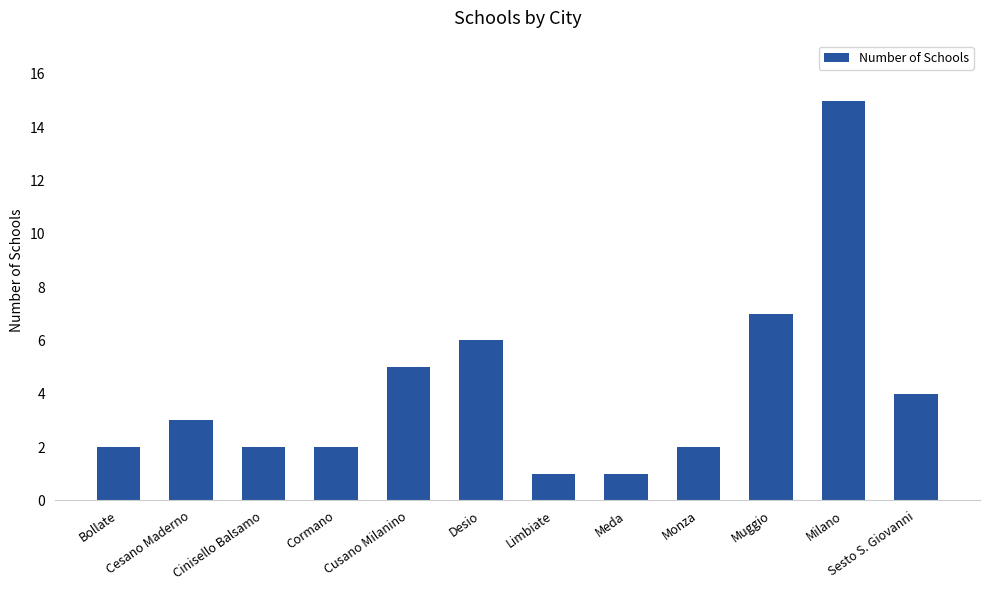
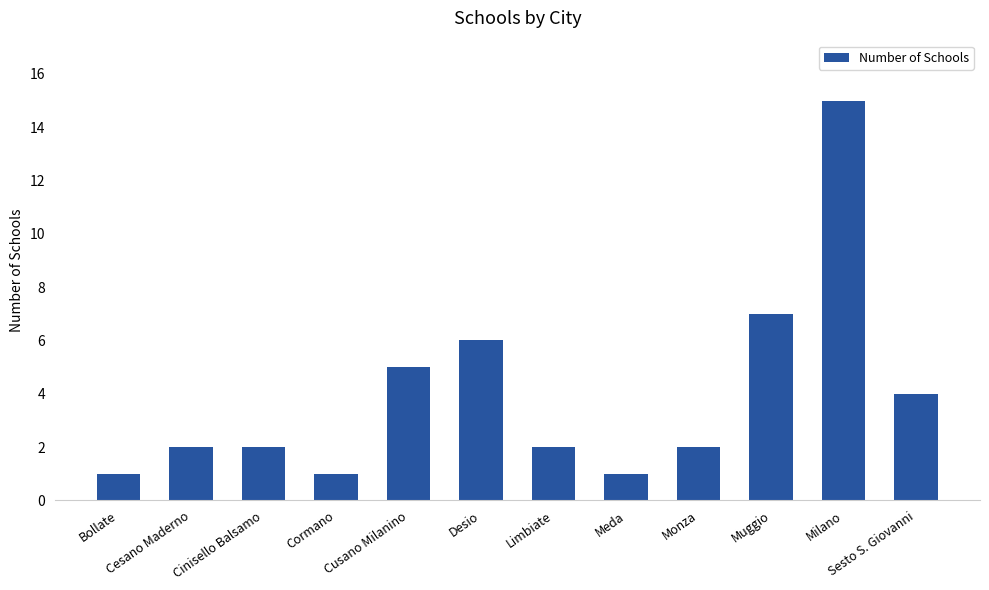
Bollate: 2 -> 1
Cesano Maderno: 3 -> 2
Cormano: 2 -> 1
Limbiate: 1 -> 2
